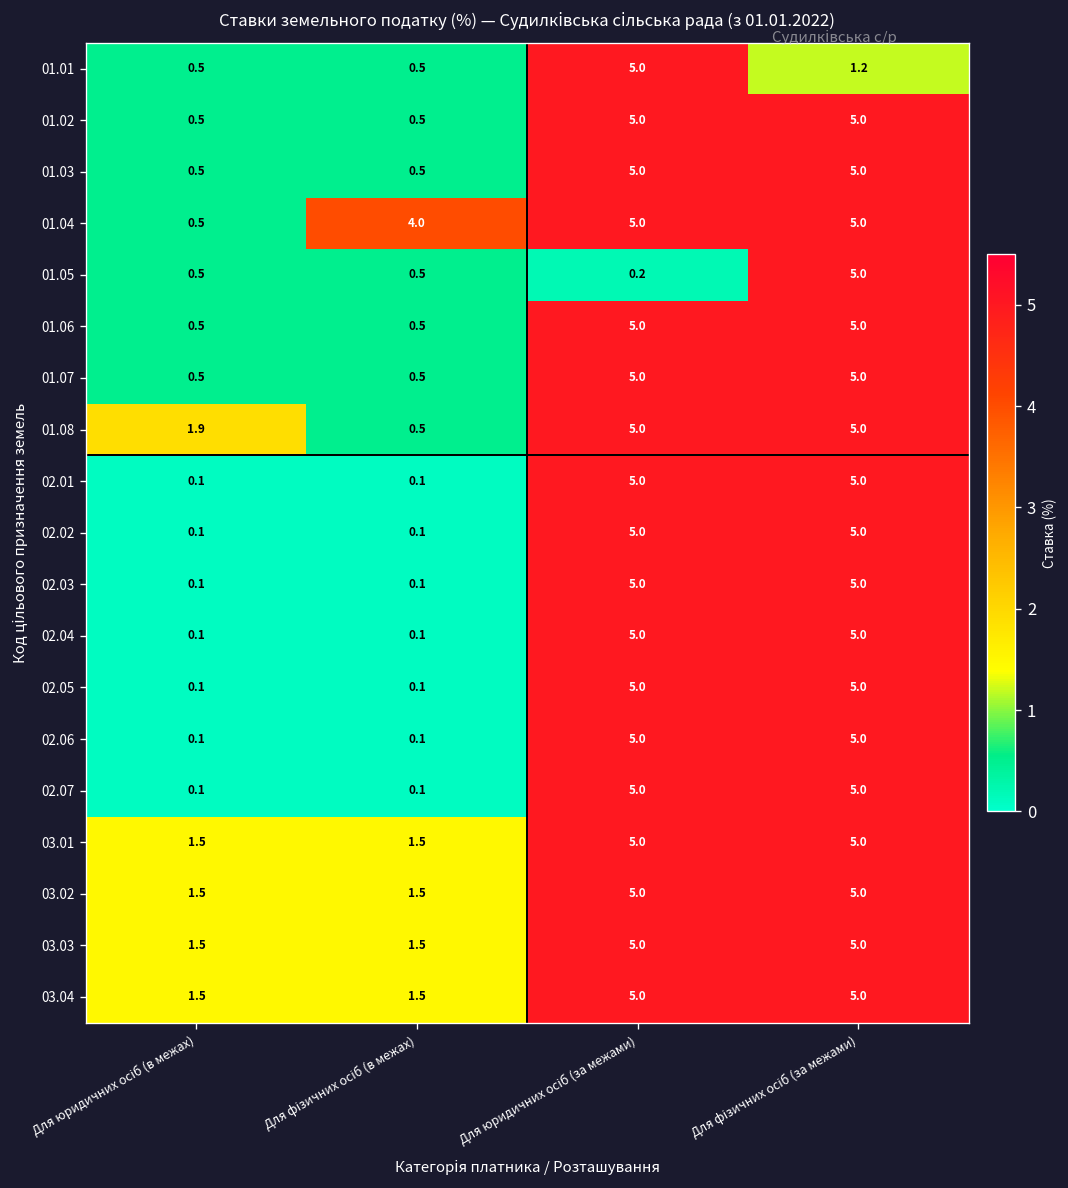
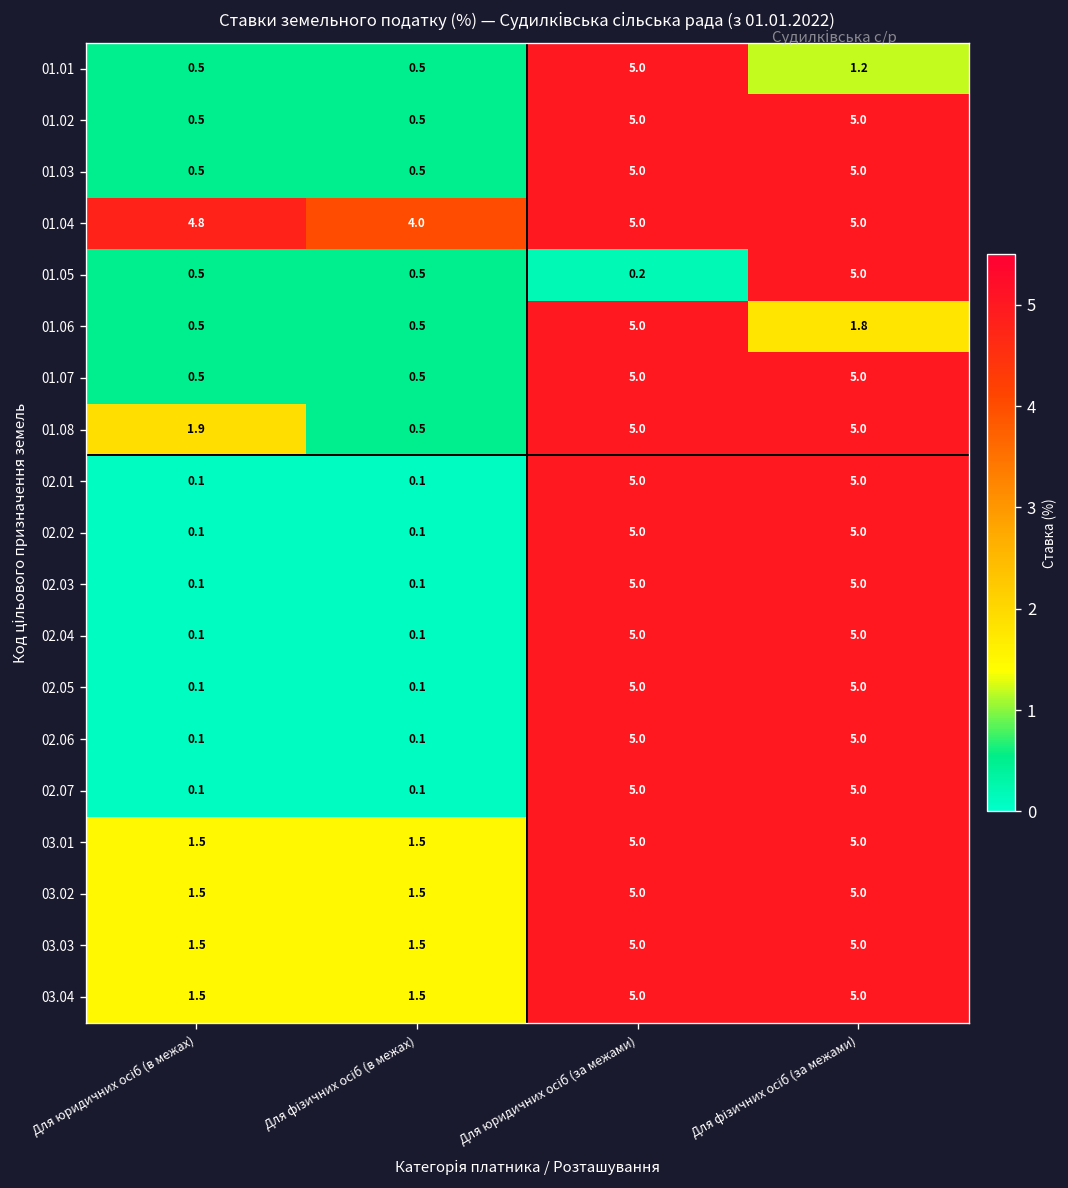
01.04, Для юридичних осіб (в межах): 0.5 -> 4.8
01.06, Для фізичних осіб (за межами): 5.0 -> 1.8
